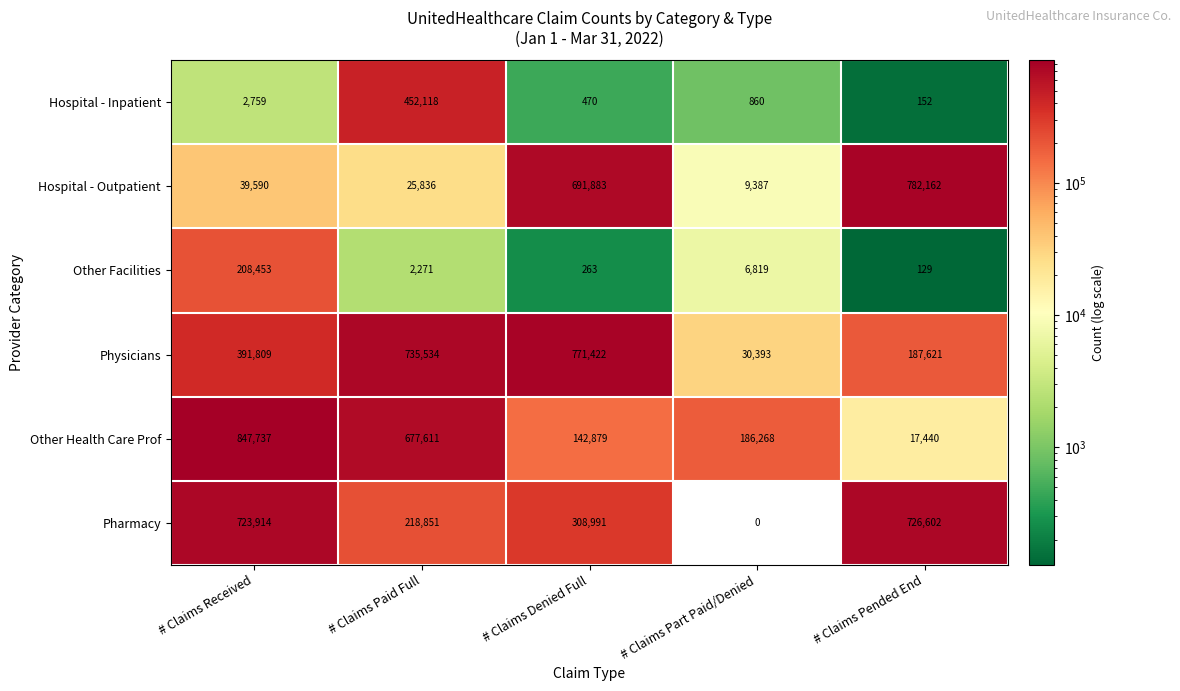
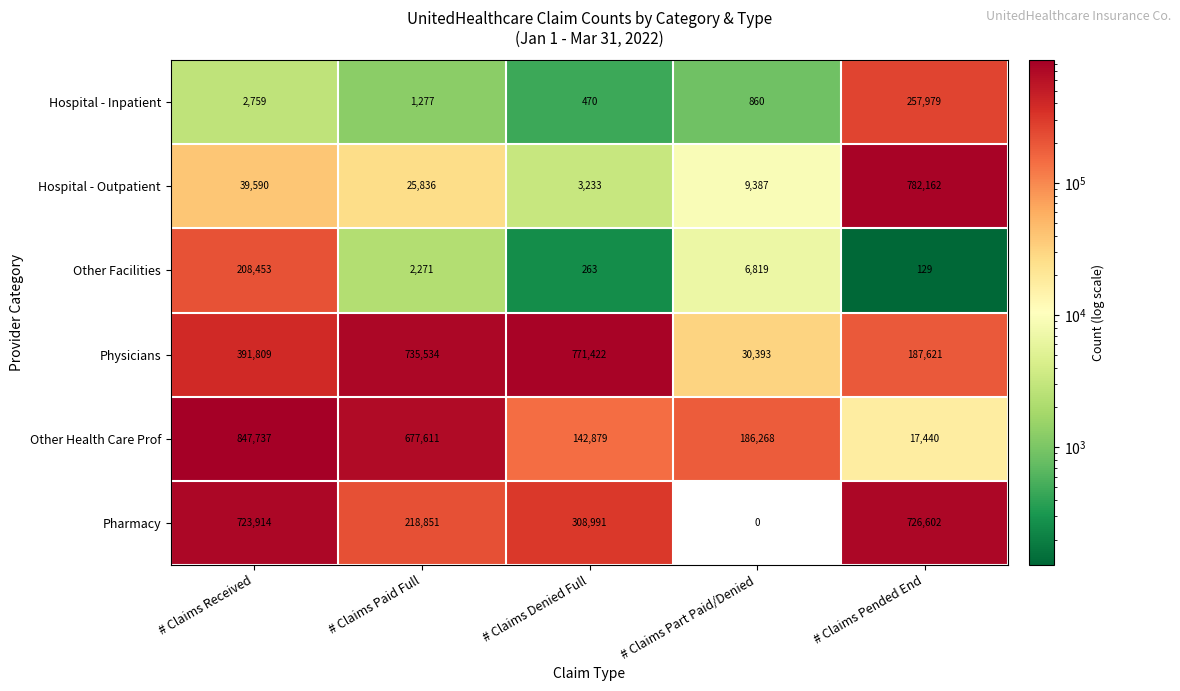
Hospital - Inpatient, # Claims Paid Full: 452,118 -> 1,277
Hospital - Inpatient, # Claims Pended End: 152 -> 257,979
Hospital - Outpatient, # Claims Denied Full: 691,883 -> 3,233
